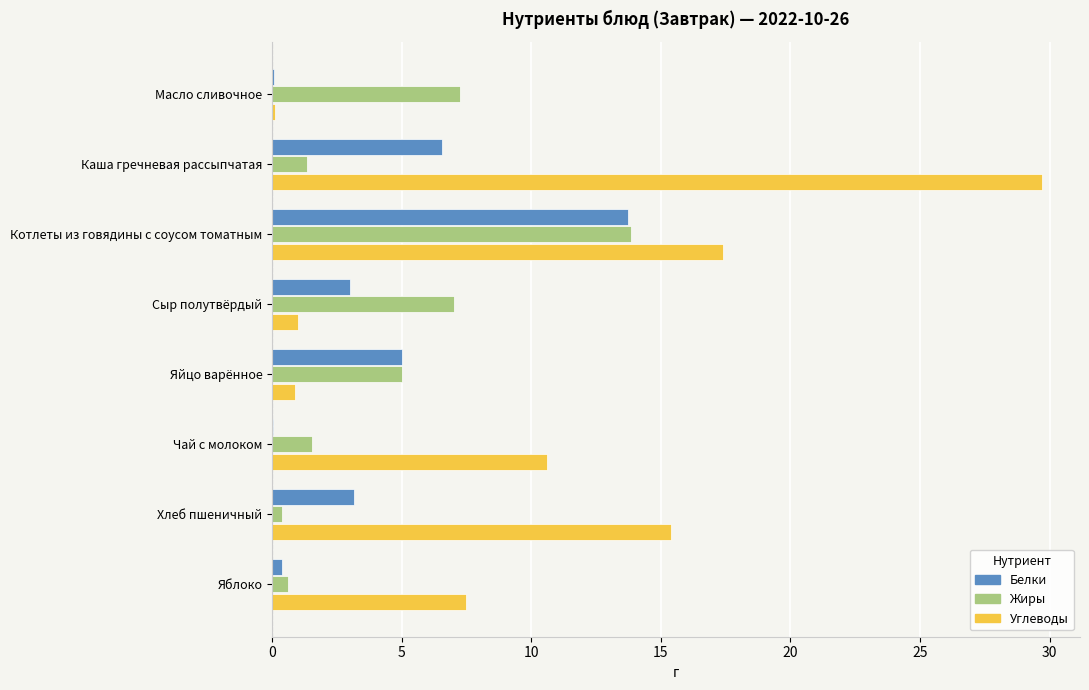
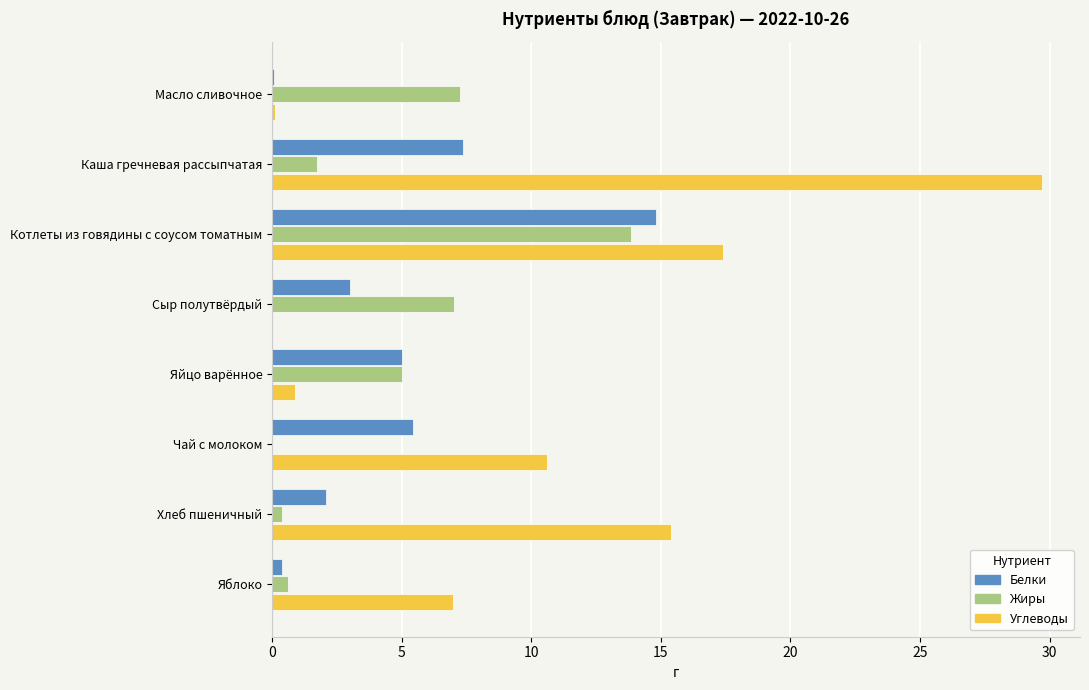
Белки, Каша гречневая рассыпчатая: 6.6 -> 7.4
Жиры, Каша гречневая рассыпчатая: 1.3 -> 1.7
Белки, Котлеты из говядины с соусом томатным: 13.7 -> 14.8
Углеводы, Сыр полутвёрдый: 1 -> 0
Белки, Чай с молоком: 0.1 -> 5.4
Жиры, Чай с молоком: 1.5 -> 0.0
Белки, Хлеб пшеничный: 3.2 -> 2.1
Углеводы, Яблоко: 7.5 -> 7.0
